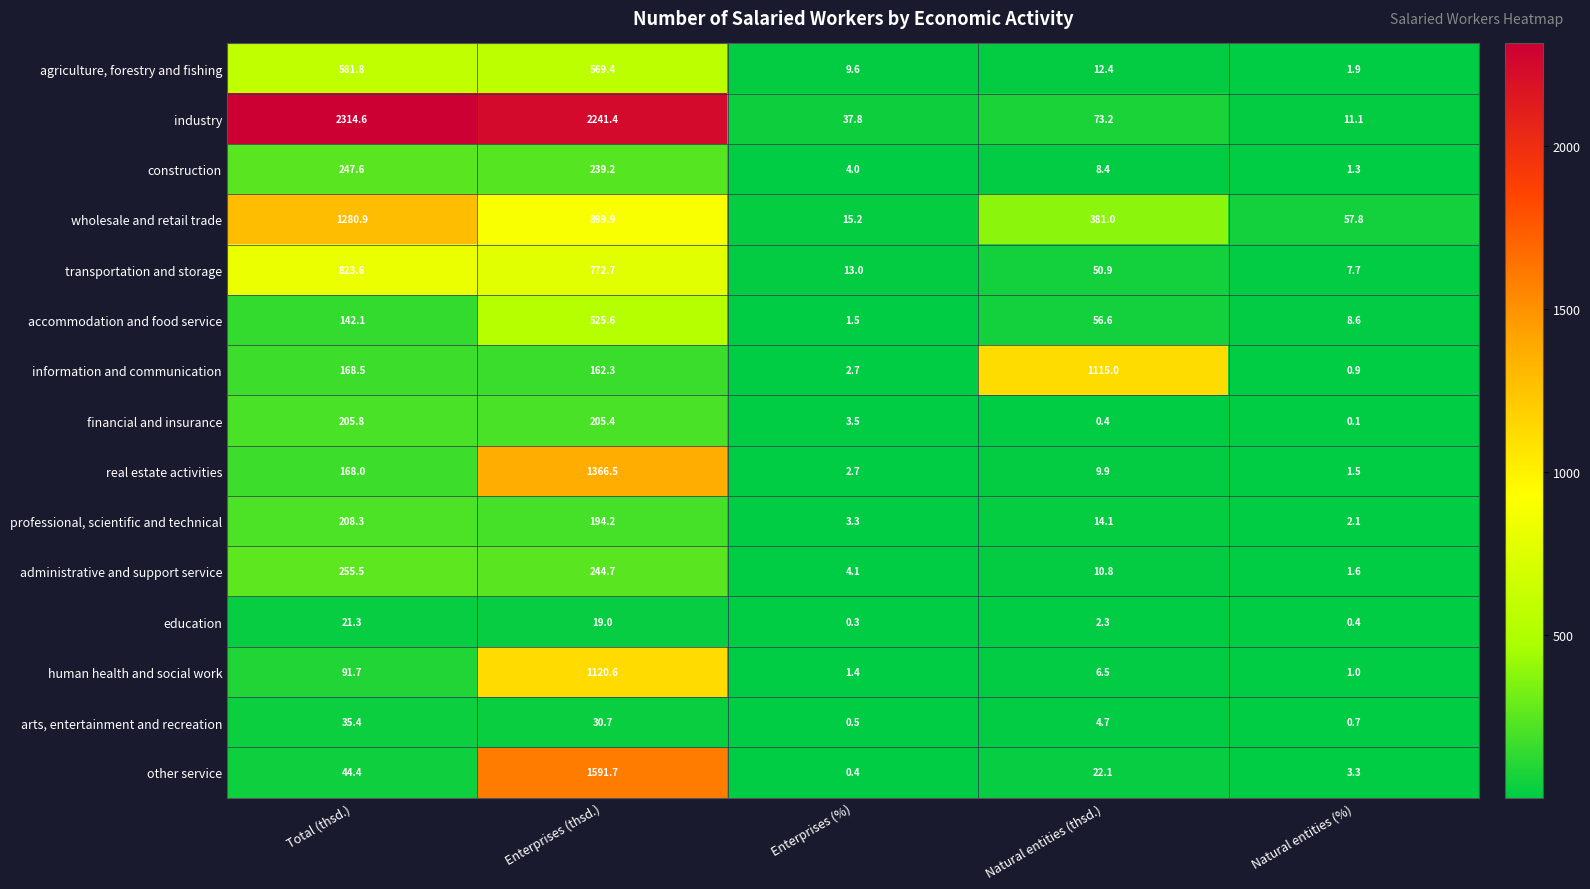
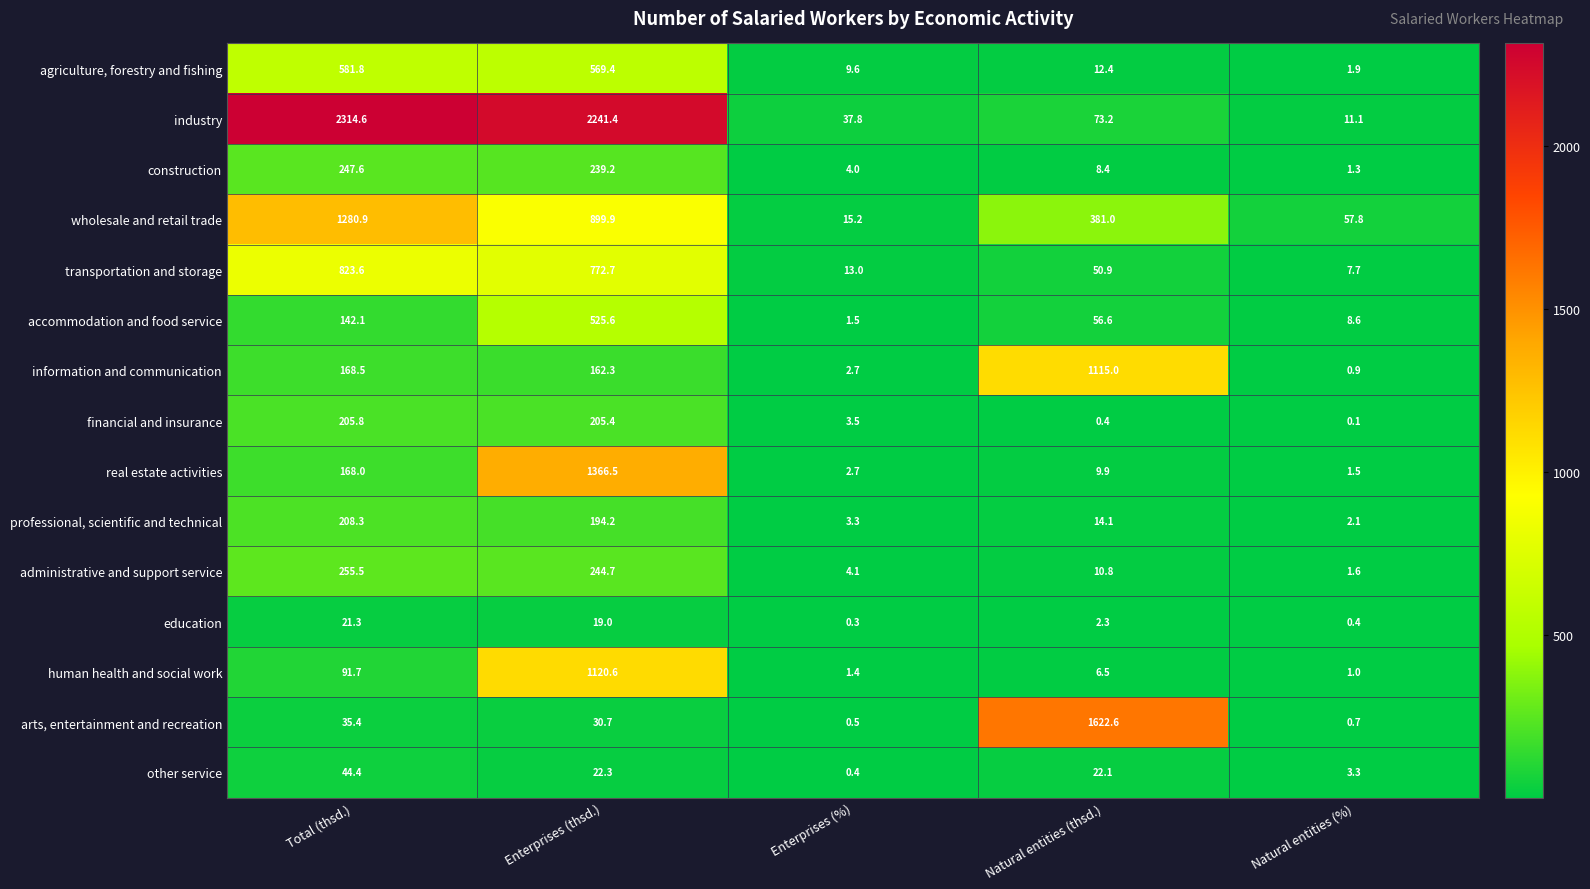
arts, entertainment and recreation, Natural entities (thsd.): 4.7 -> 1622.6
other service, Enterprises (thsd.): 1591.7 -> 22.3
